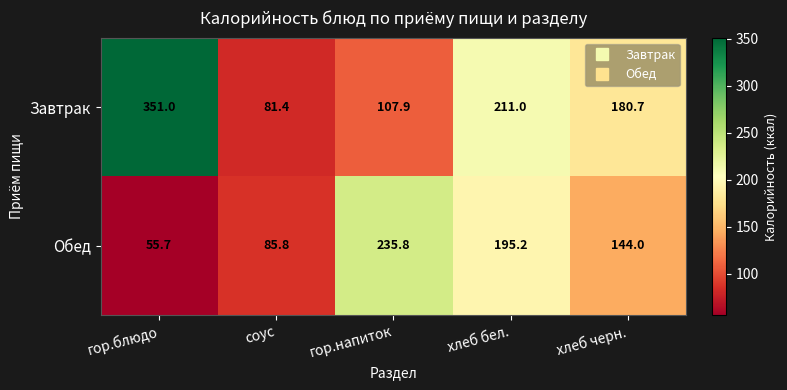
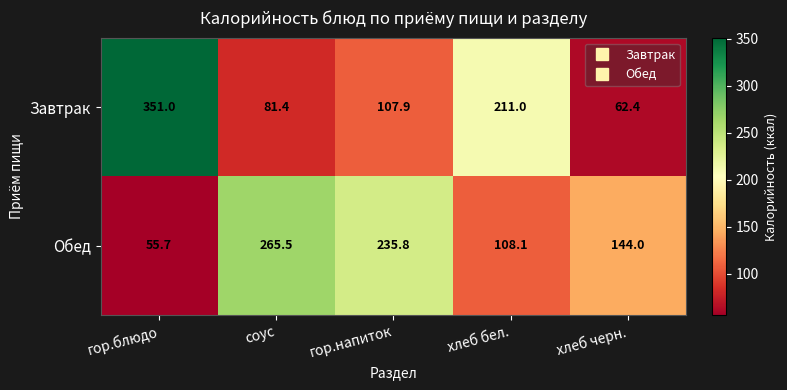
Завтрак, хлеб черн.: 180.7 -> 62.4
Обед, соус: 85.8 -> 265.5
Обед, хлеб бел.: 195.2 -> 108.1
